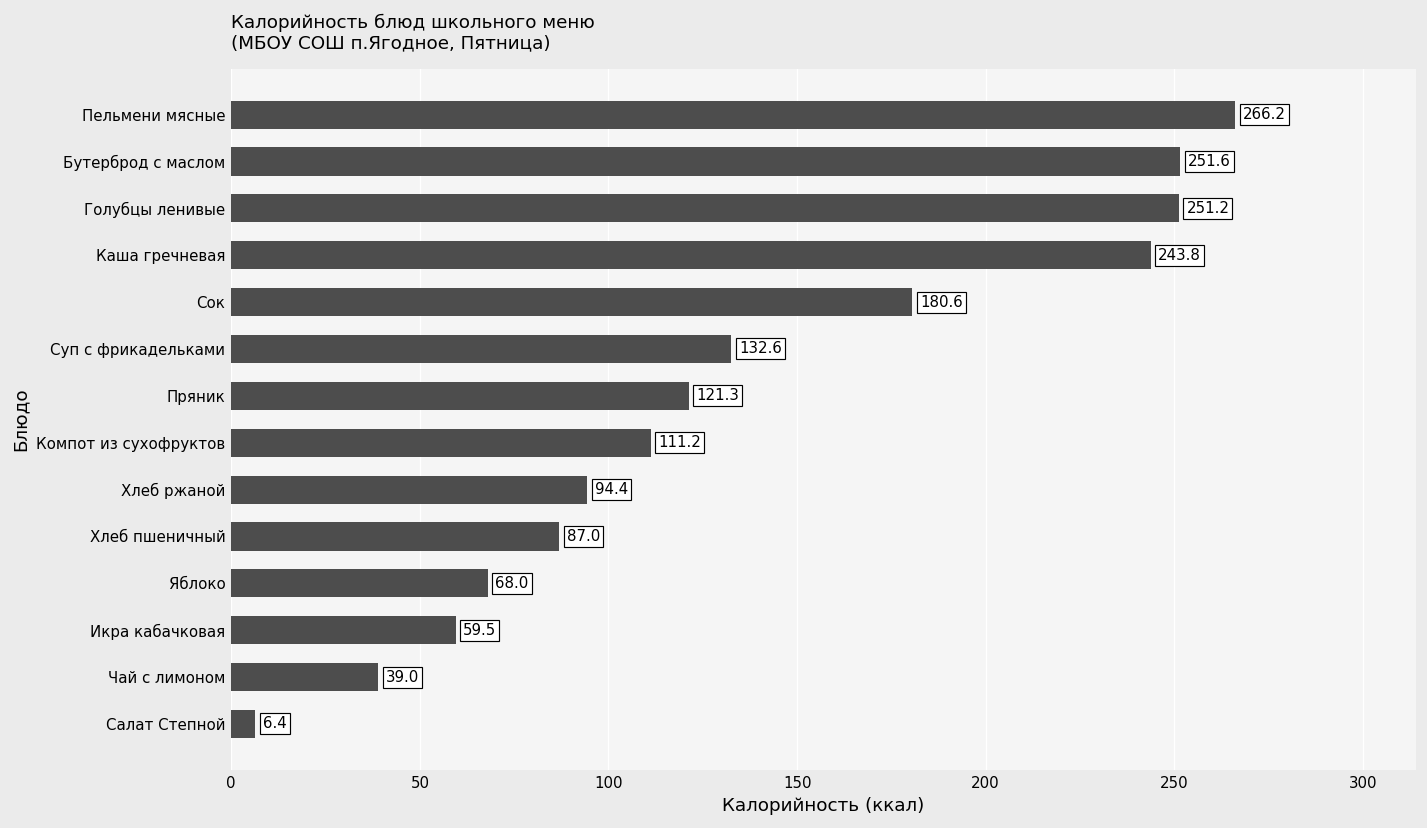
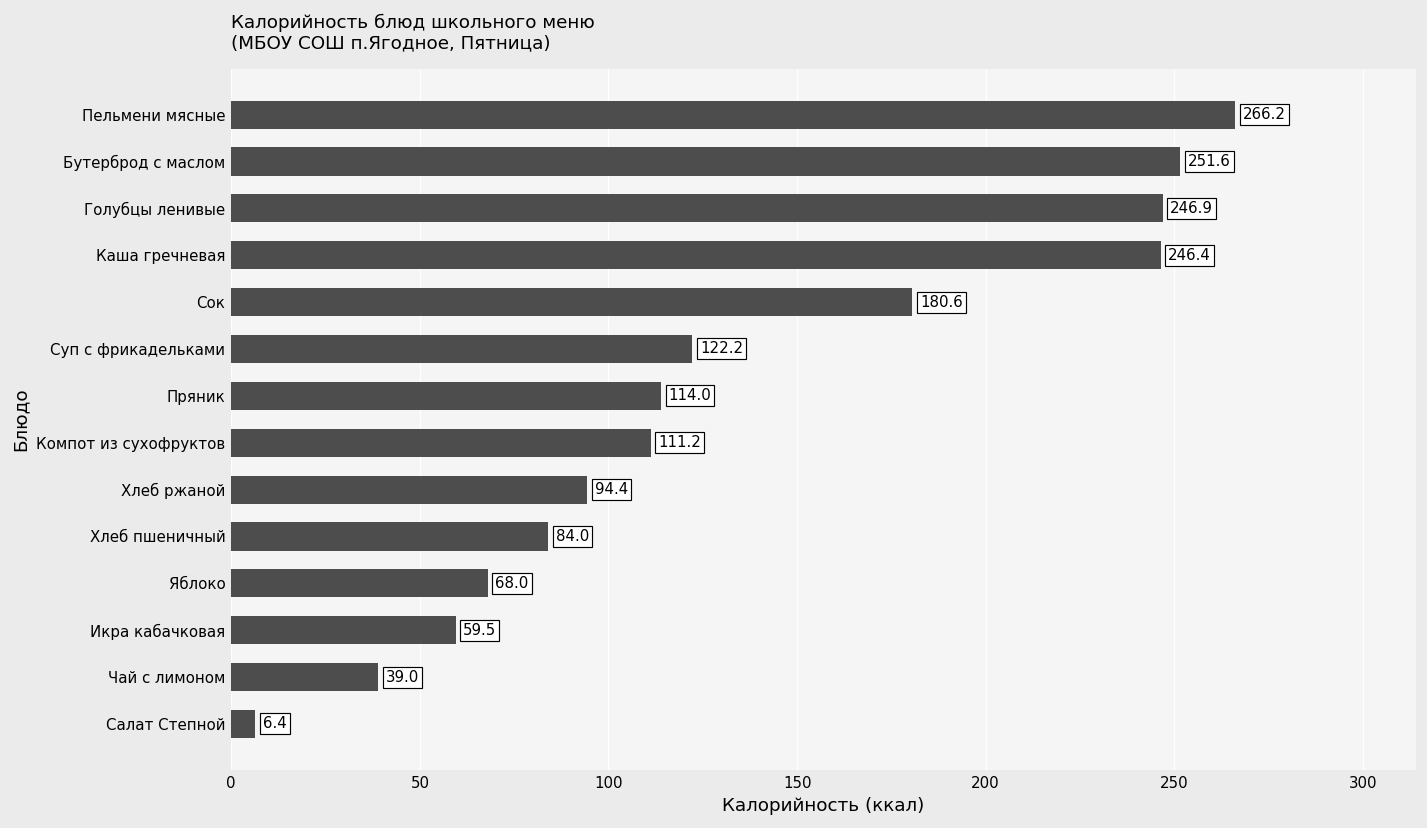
Голубцы ленивые: 251.2 -> 246.9
Каша гречневая: 243.8 -> 246.4
Суп с фрикадельками: 132.6 -> 122.2
Пряник: 121.3 -> 114.0
Хлеб пшеничный: 87.0 -> 84.0
